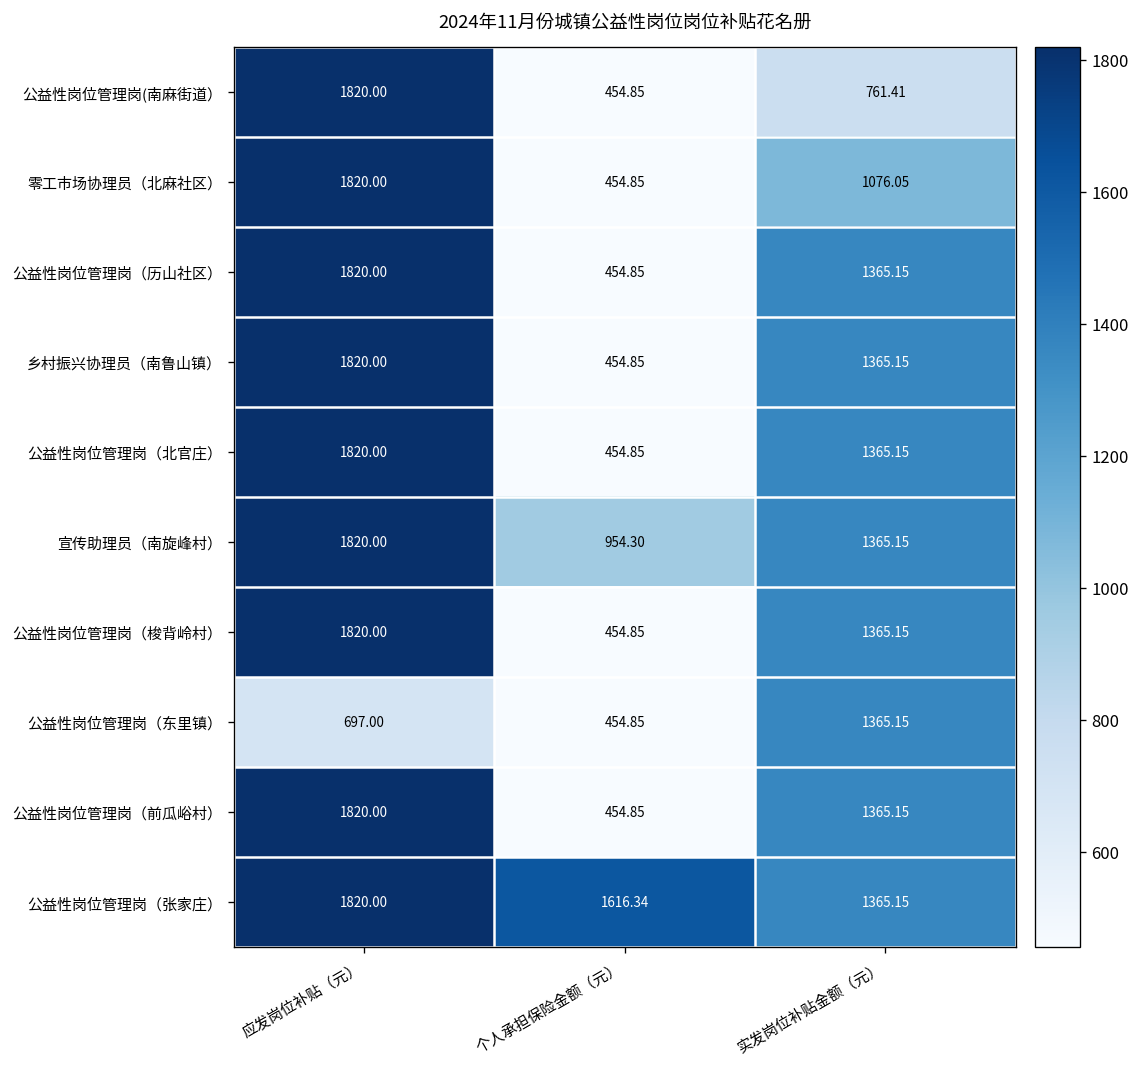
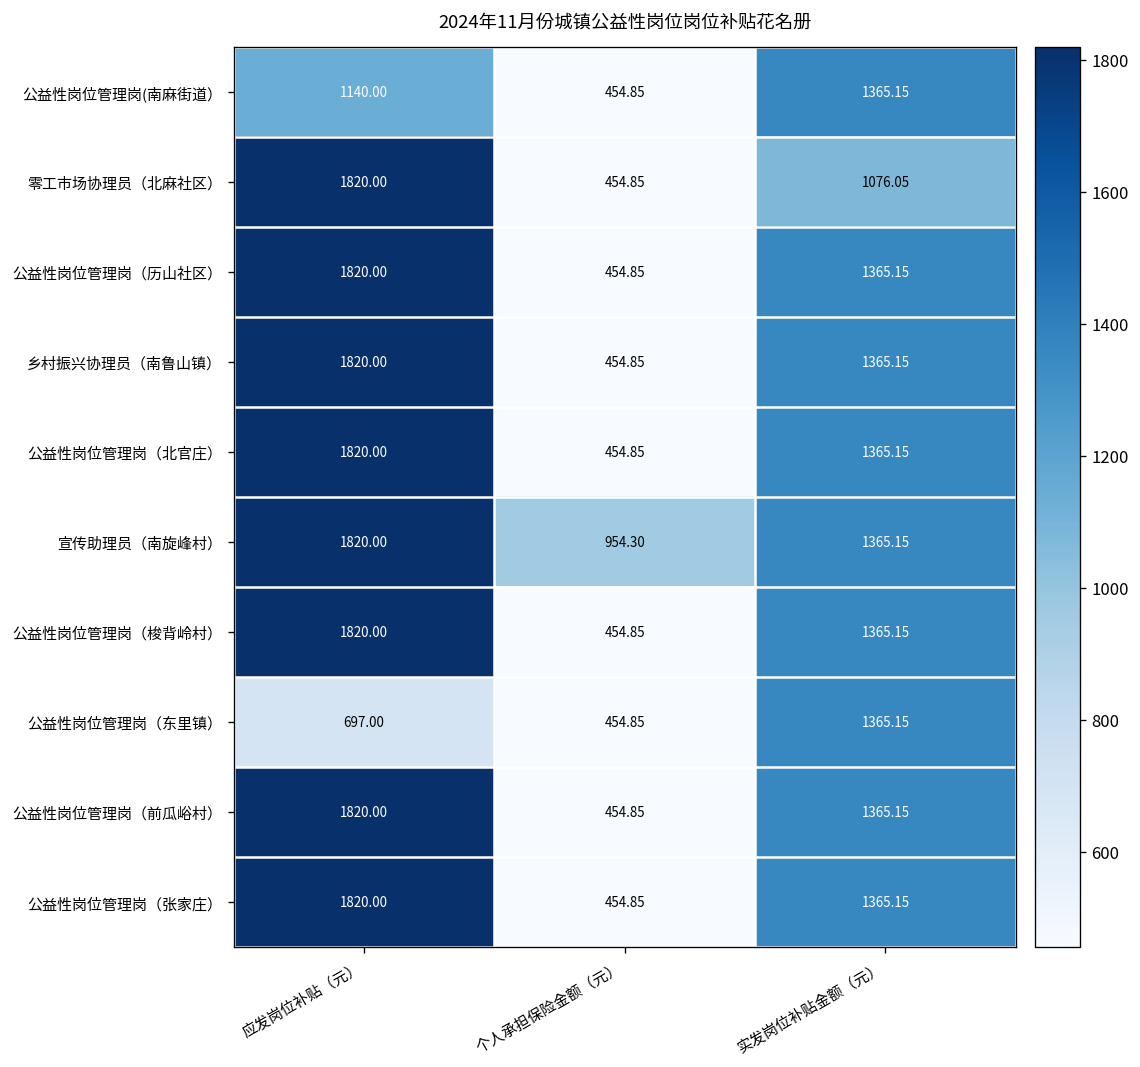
公益性岗位管理岗(南麻街道）, 应发岗位补贴（元）: 1820.00 -> 1140.00
公益性岗位管理岗(南麻街道）, 实发岗位补贴金额（元）: 761.41 -> 1365.15
公益性岗位管理岗（张家庄）, 个人承担保险金额（元）: 1616.34 -> 454.85
